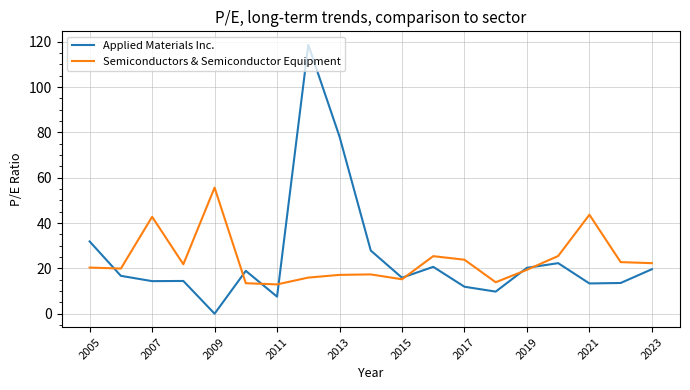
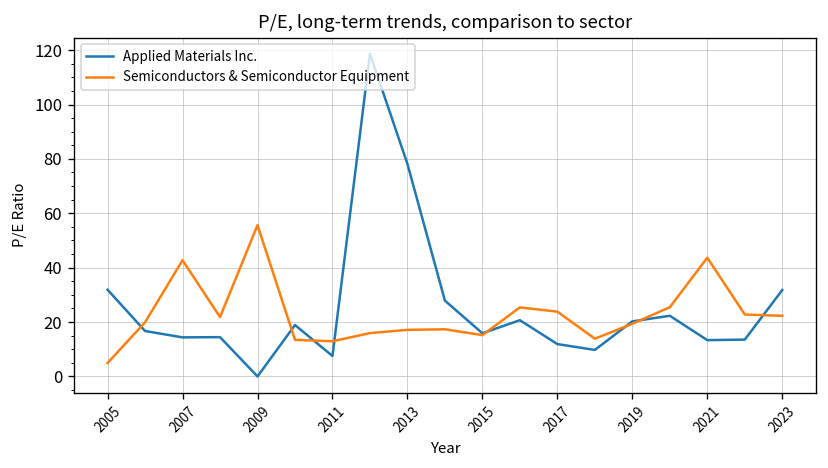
Semiconductors & Semiconductor Equipment, 2005: 20 -> 5
Applied Materials Inc., 2023: 20 -> 32
